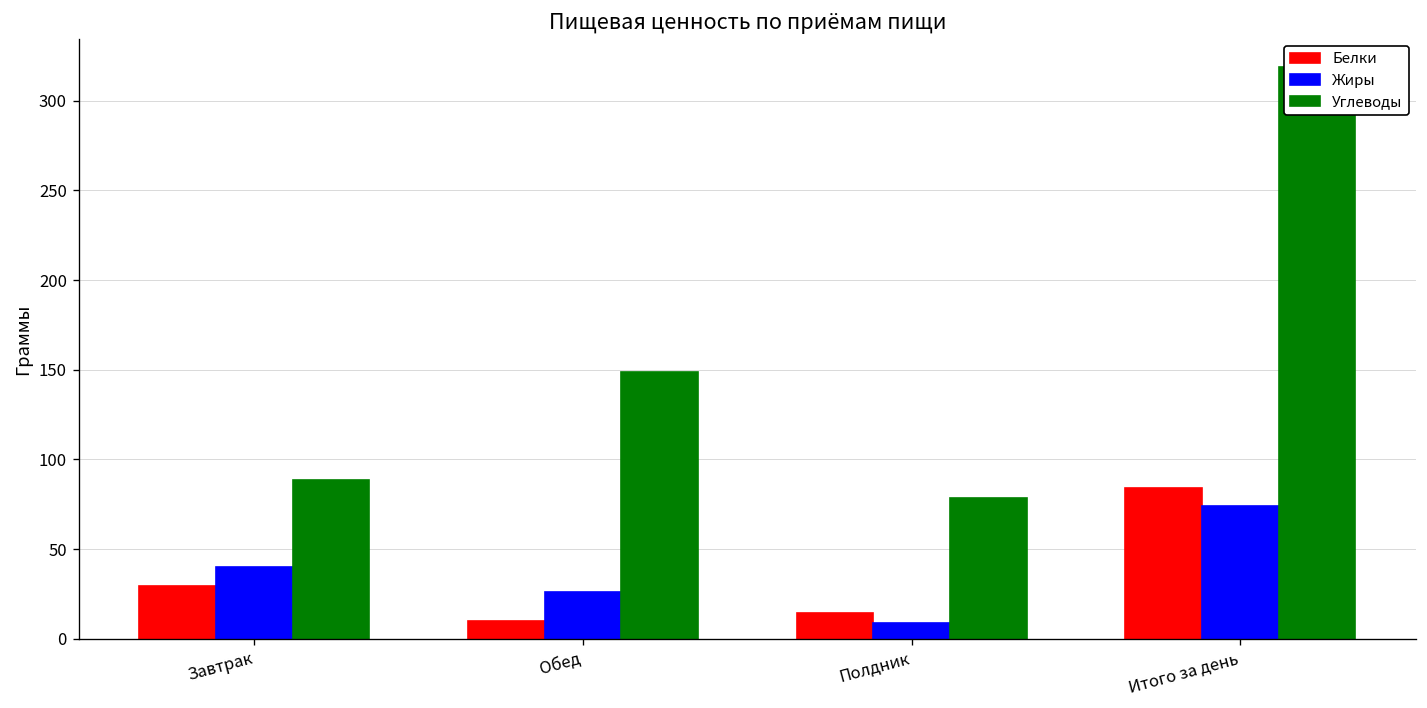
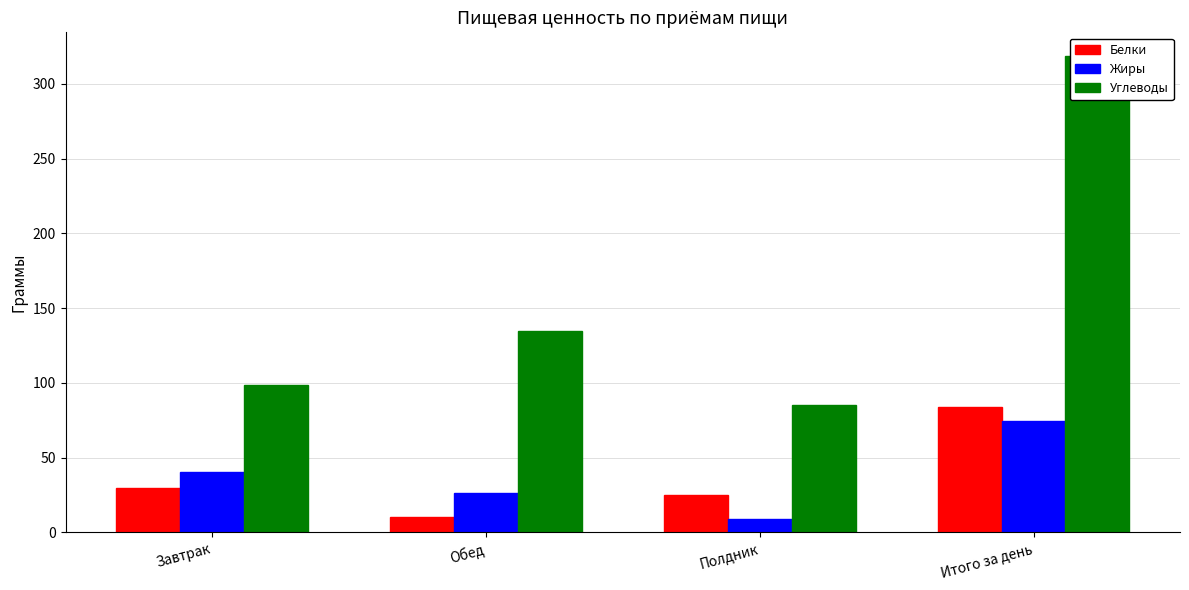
Углеводы, Завтрак: 89 -> 98
Углеводы, Обед: 149 -> 135
Белки, Полдник: 14 -> 25
Углеводы, Полдник: 79 -> 85
